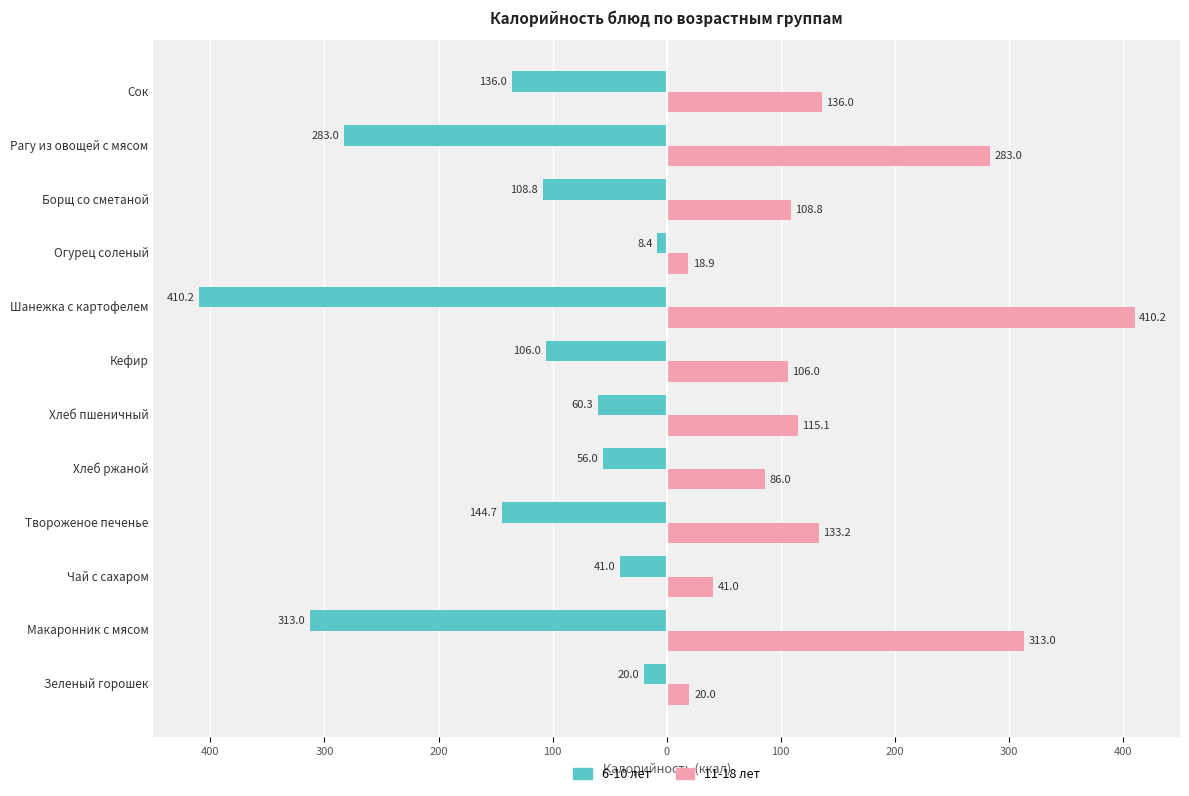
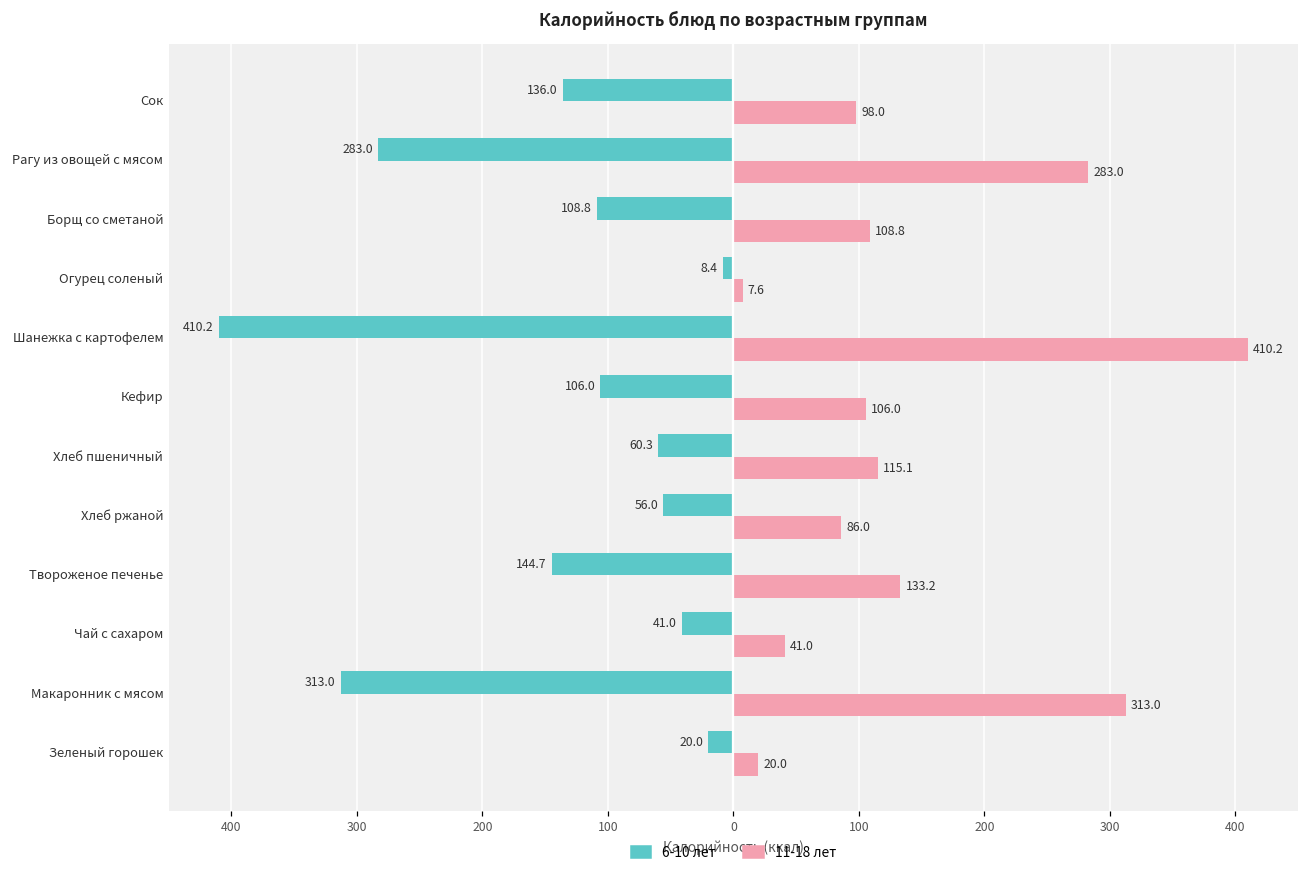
11-18 лет, Сок: 136.0 -> 98.0
11-18 лет, Огурец соленый: 18.9 -> 7.6
